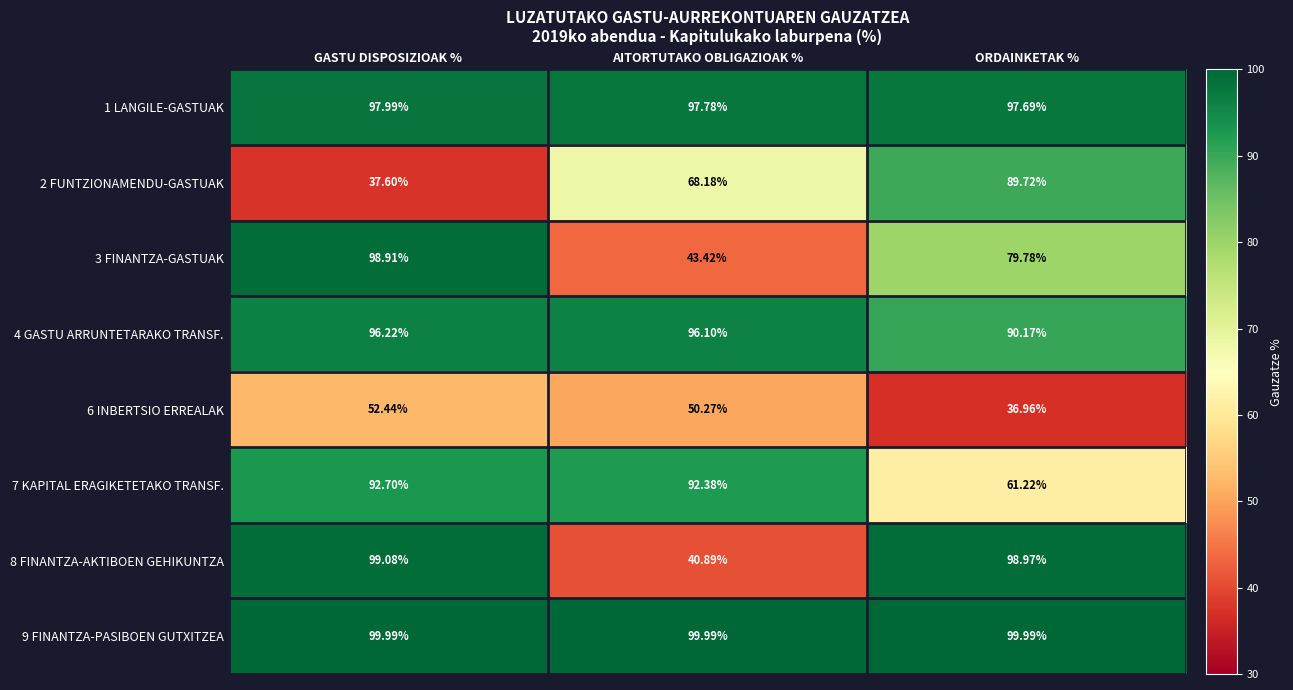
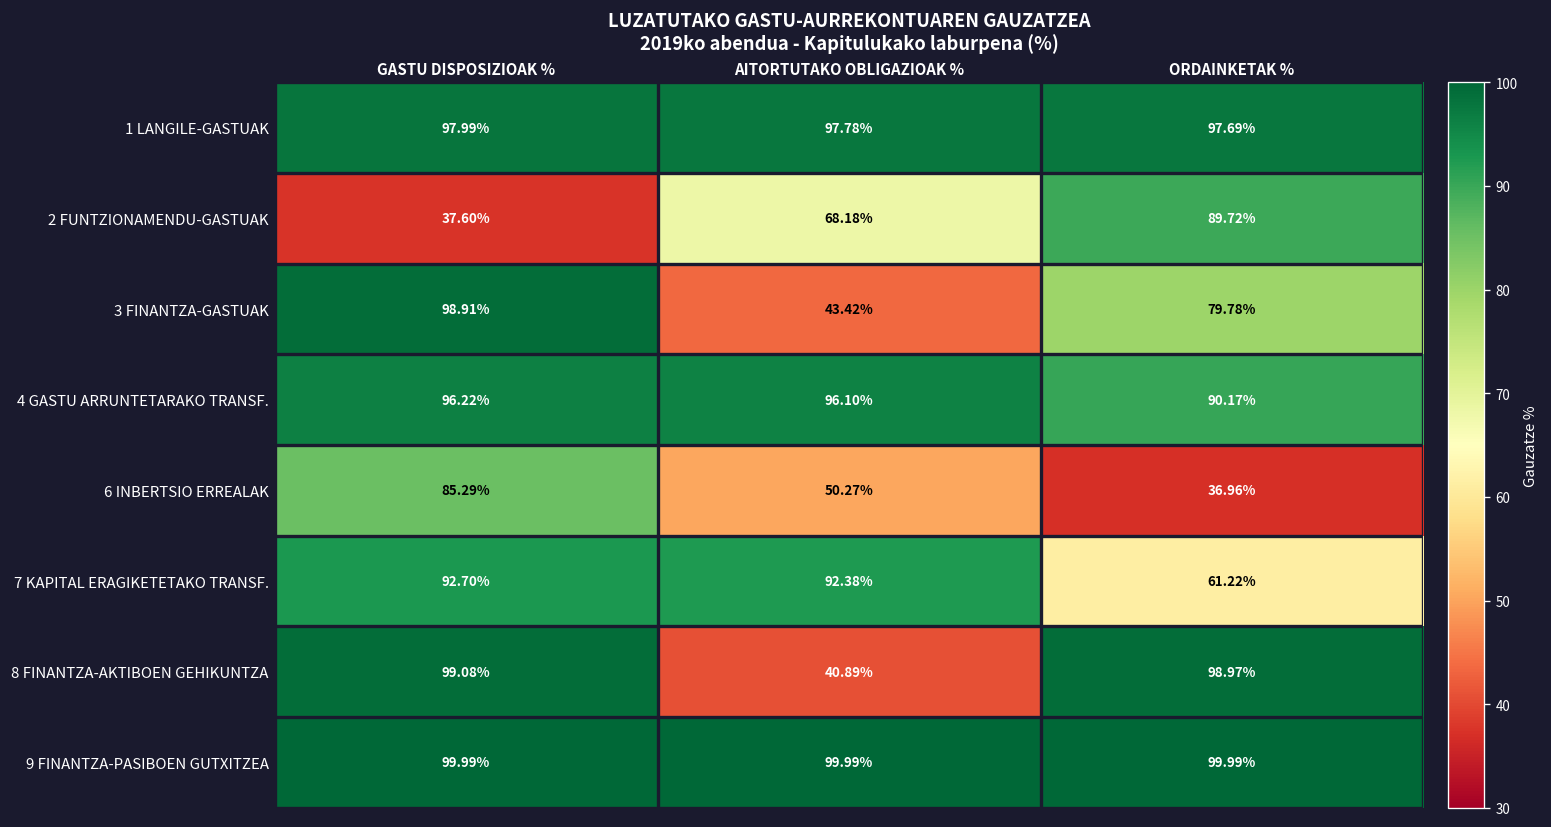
6 INBERTSIO ERREALAK, GASTU DISPOSIZIOAK %: 52.44% -> 85.29%
